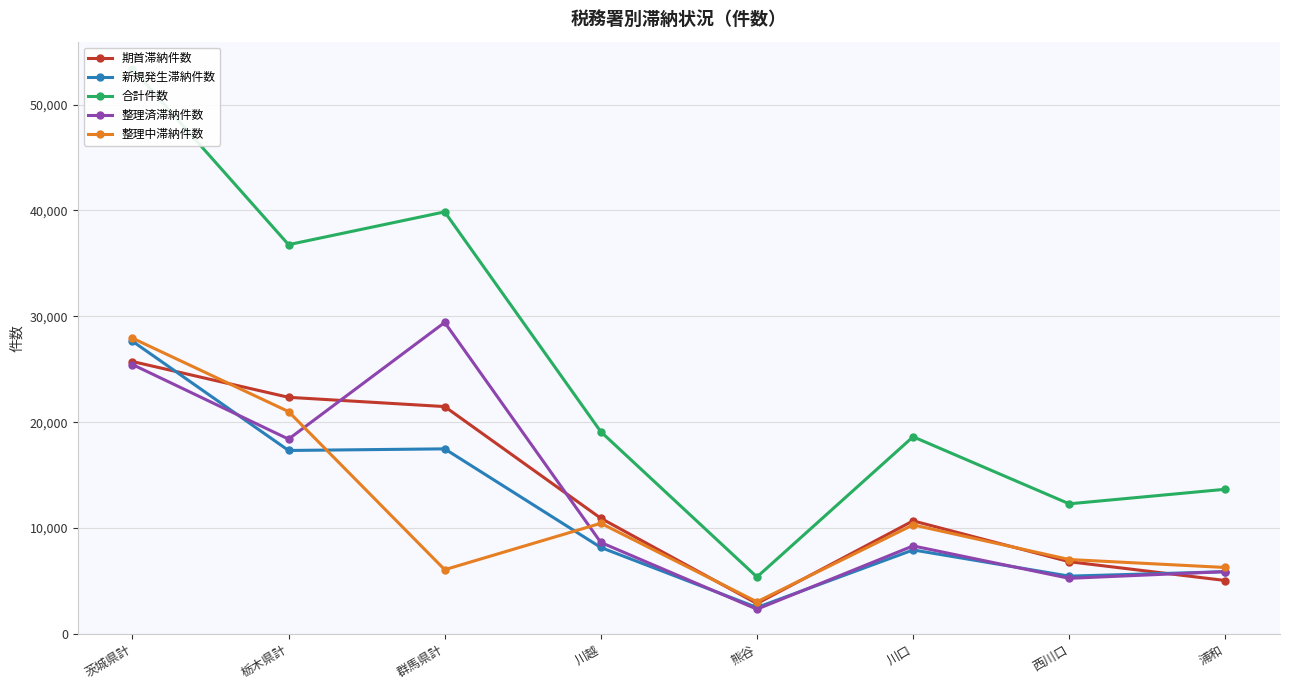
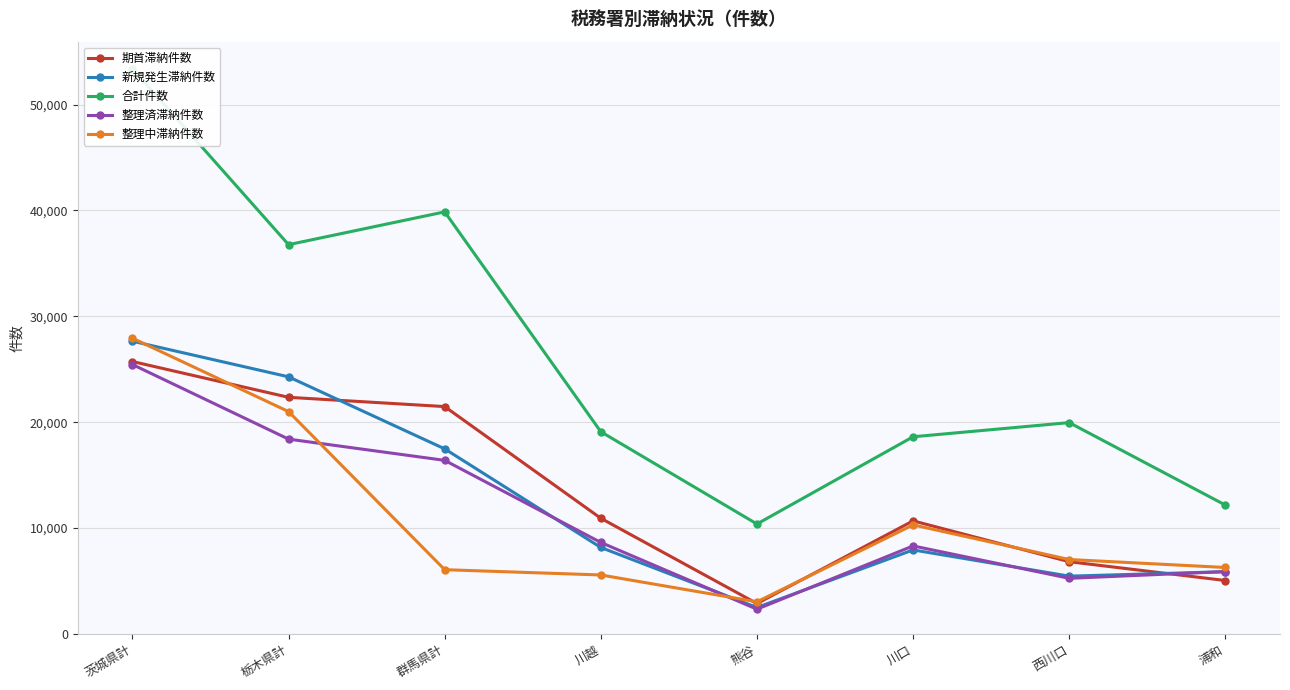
新規発生滞納件数, 栃木県計: 17,300 -> 24,300
整理済滞納件数, 群馬県計: 29,400 -> 16,400
整理中滞納件数, 川越: 10,500 -> 5,600
合計件数, 熊谷: 5,400 -> 10,400
合計件数, 西川口: 12,300 -> 20,000
合計件数, 浦和: 13,700 -> 12,200
